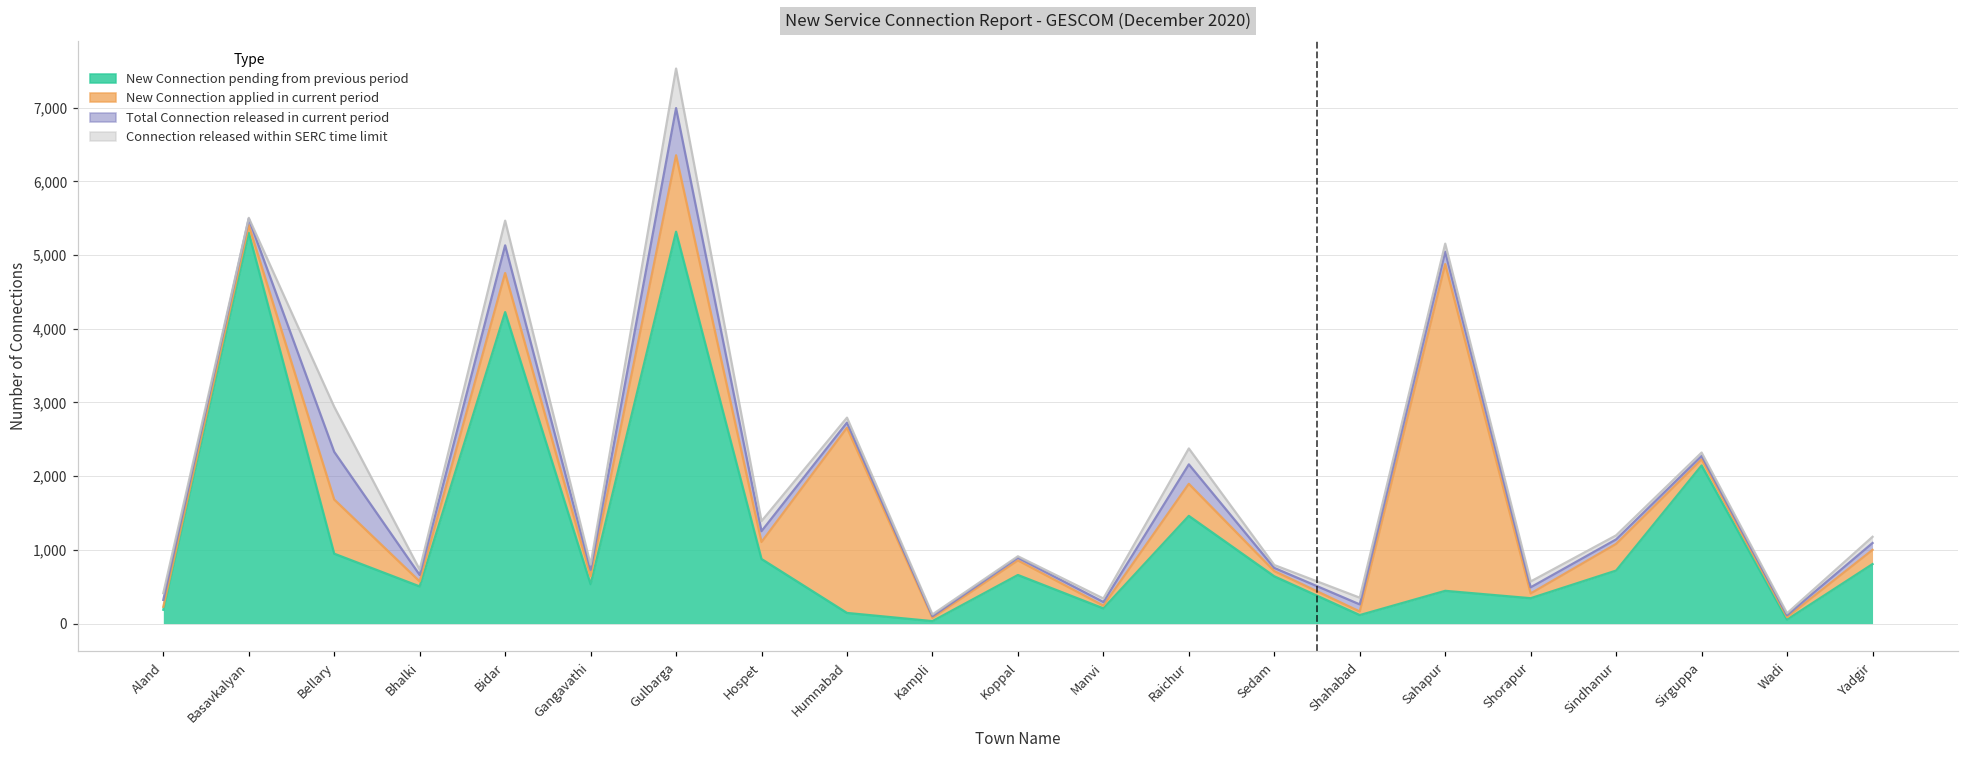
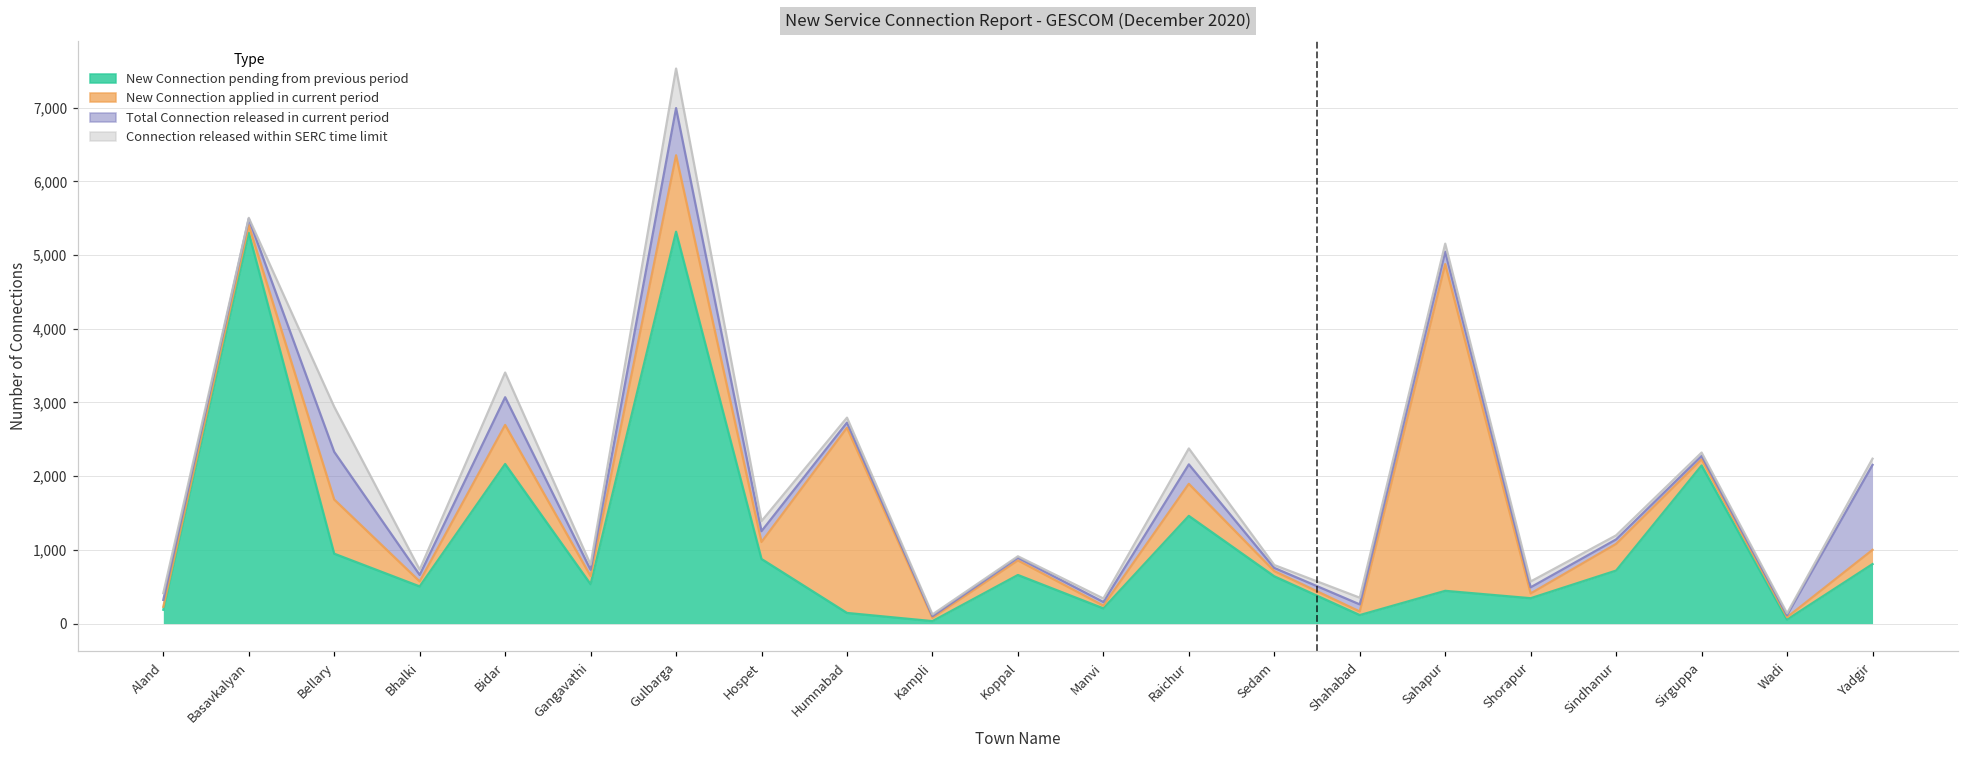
New Connection pending from previous period, Bidar: 4,200 -> 2,200
Total Connection released in current period, Yadgir: 100 -> 1,200
